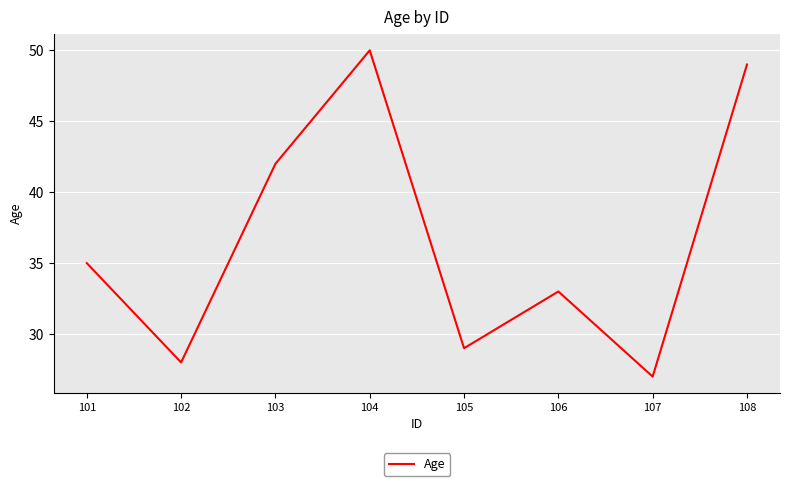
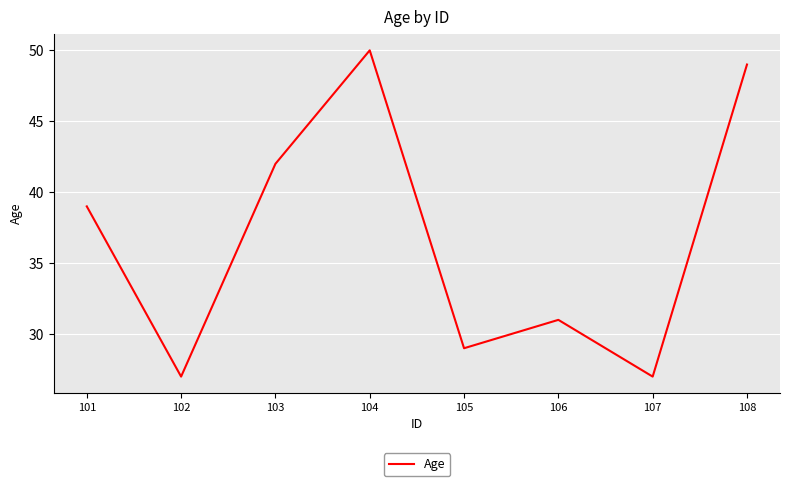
101: 35 -> 39
102: 28 -> 27
106: 33 -> 31
